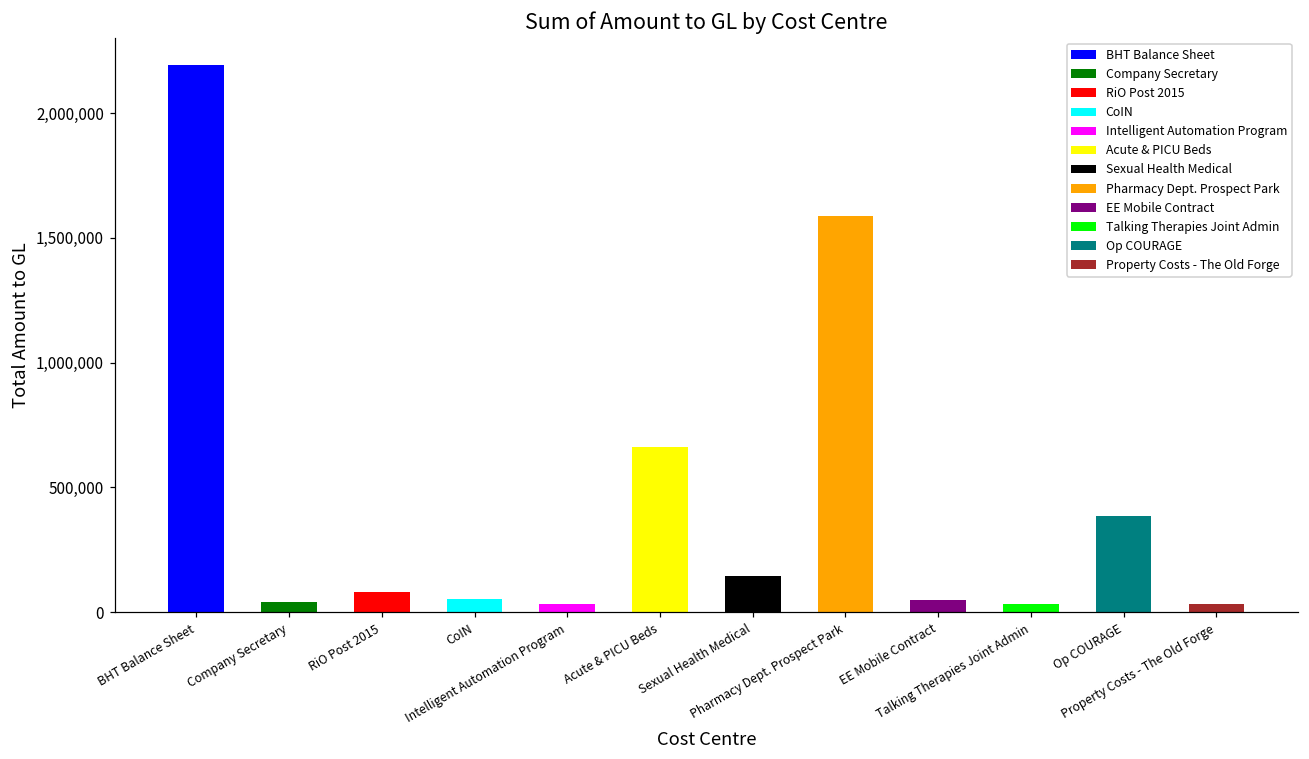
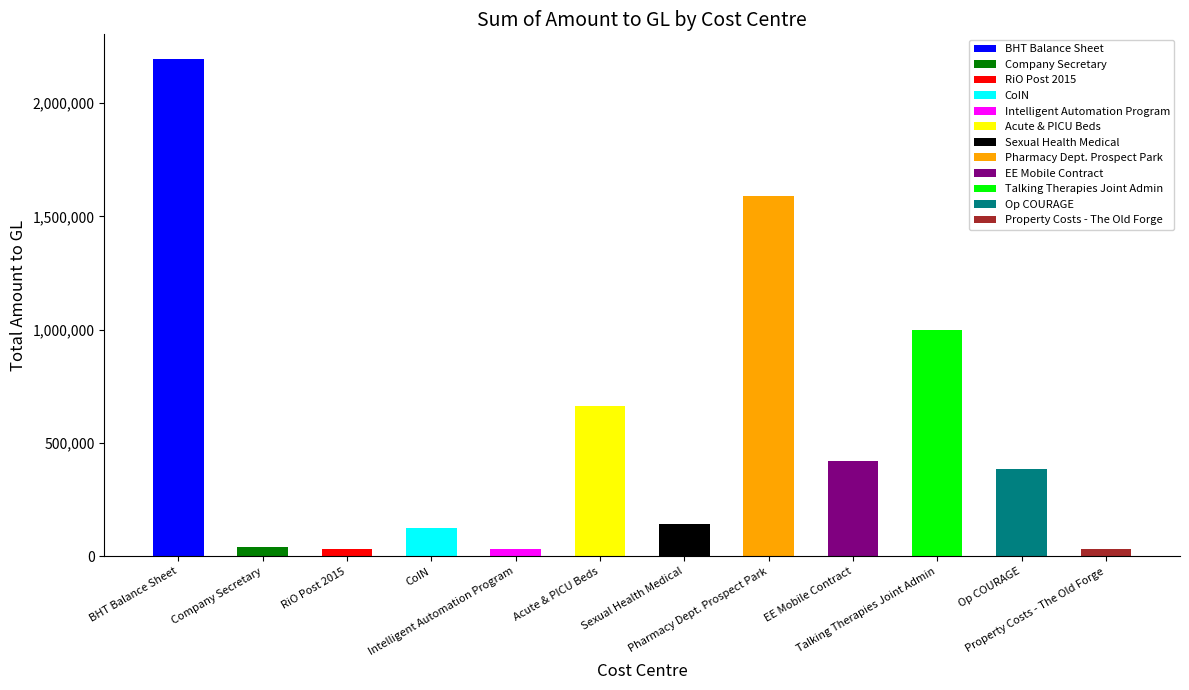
RiO Post 2015: 80,000 -> 30,000
CoIN: 50,000 -> 130,000
EE Mobile Contract: 50,000 -> 420,000
Talking Therapies Joint Admin: 30,000 -> 1,000,000
